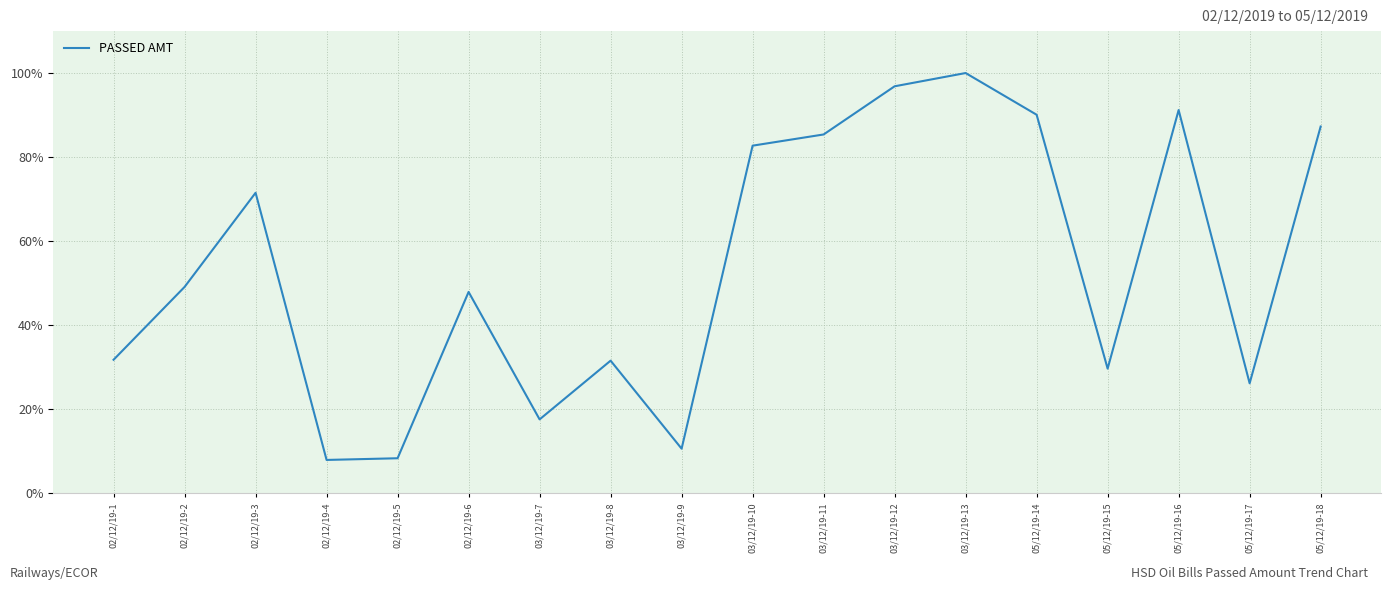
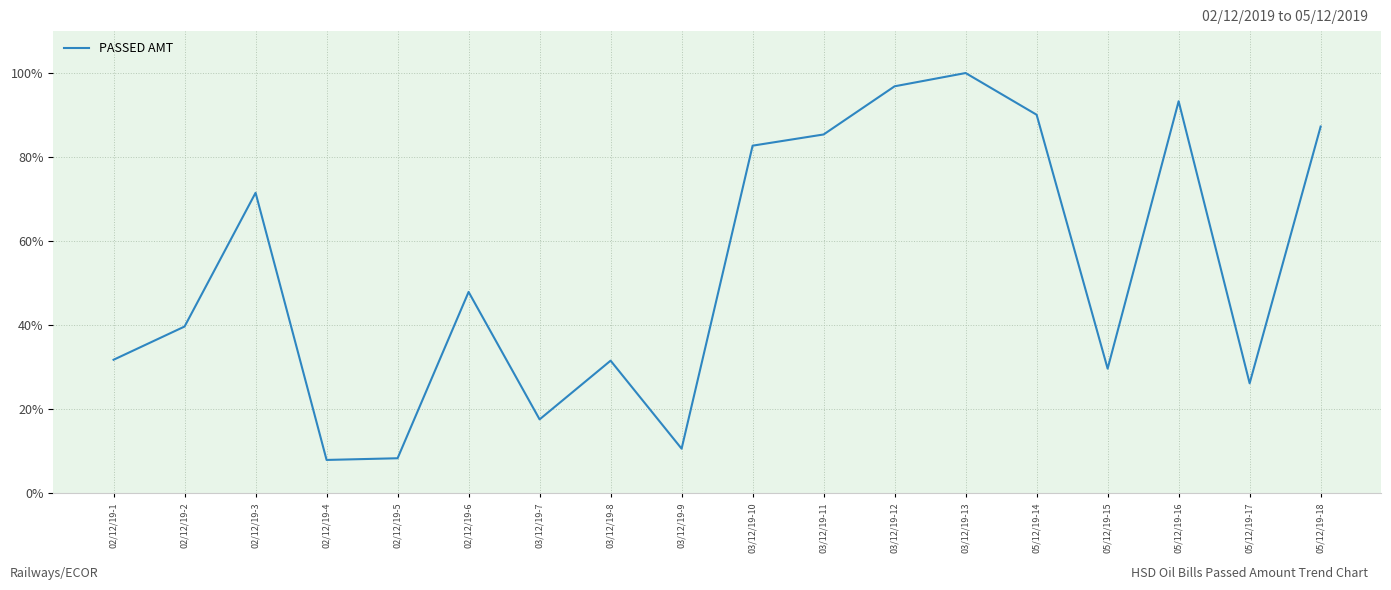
02/12/19-2: 49% -> 40%
05/12/19-16: 91% -> 93%
